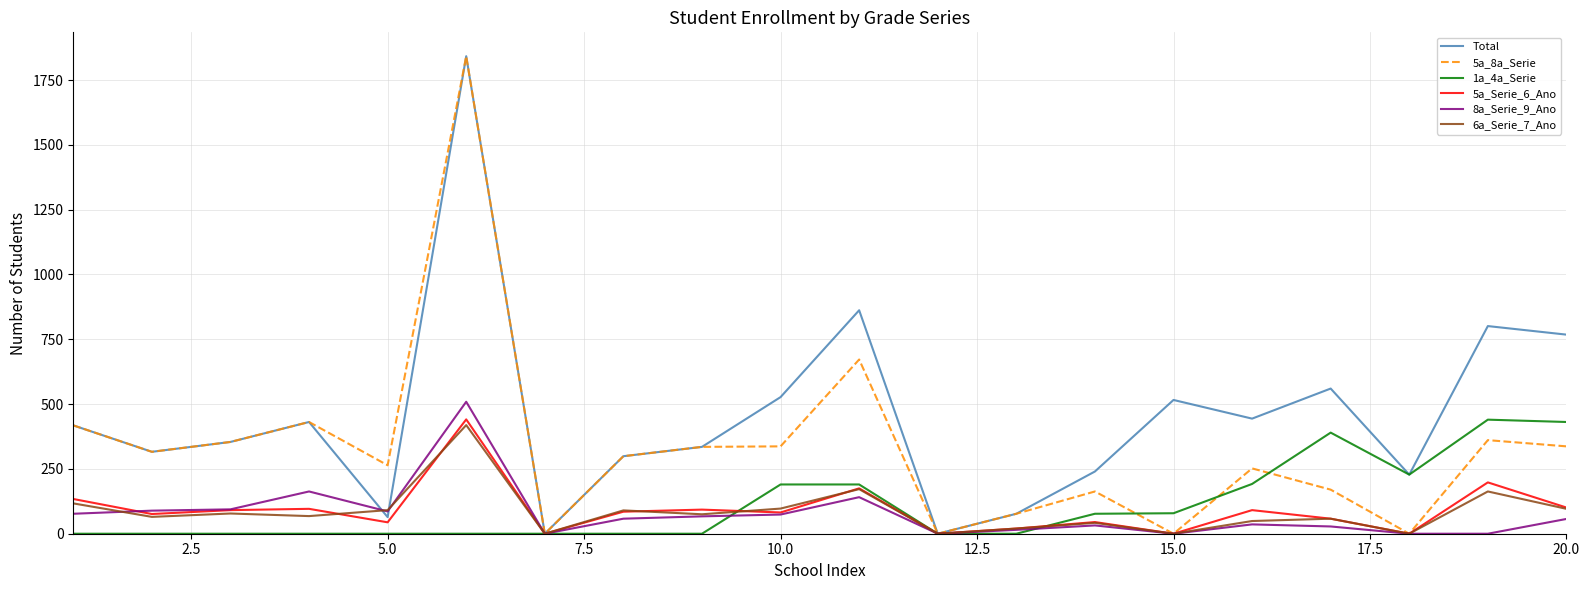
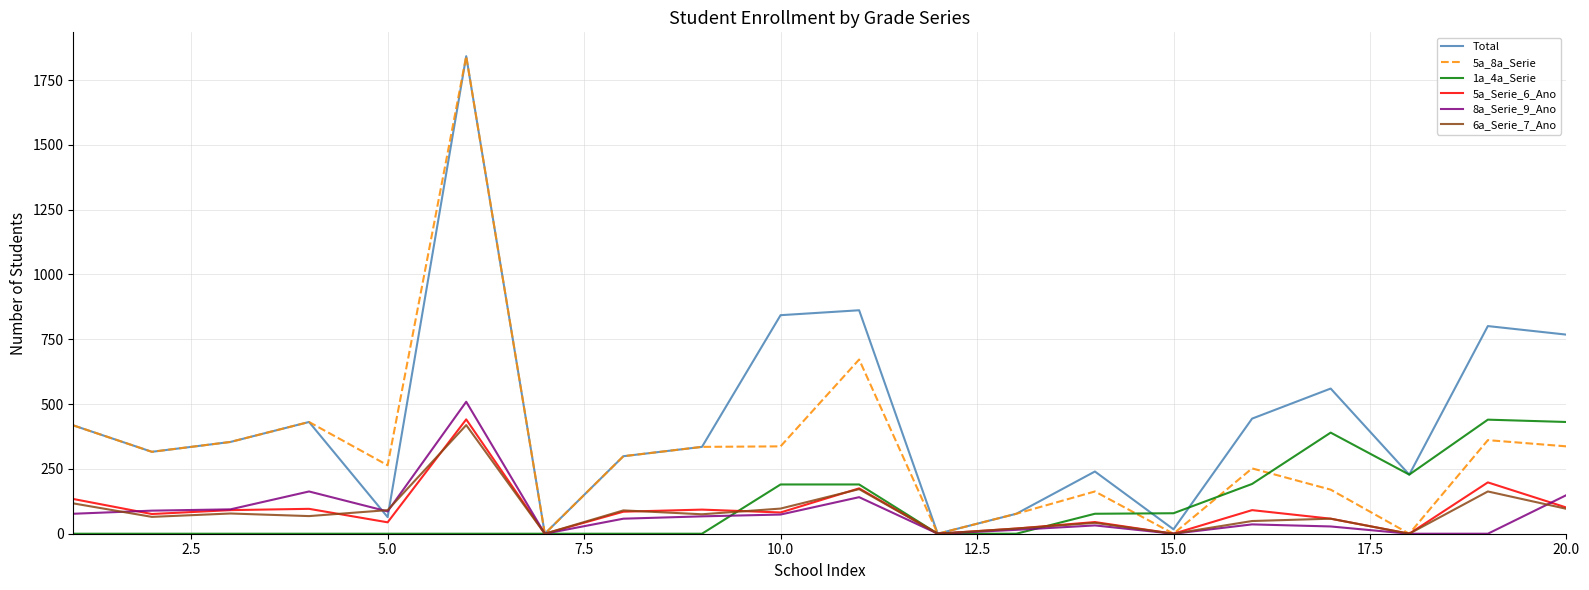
Total, 10.0: 530 -> 840
Total, 15.0: 520 -> 20
8a_Serie_9_Ano, 20.0: 60 -> 150
